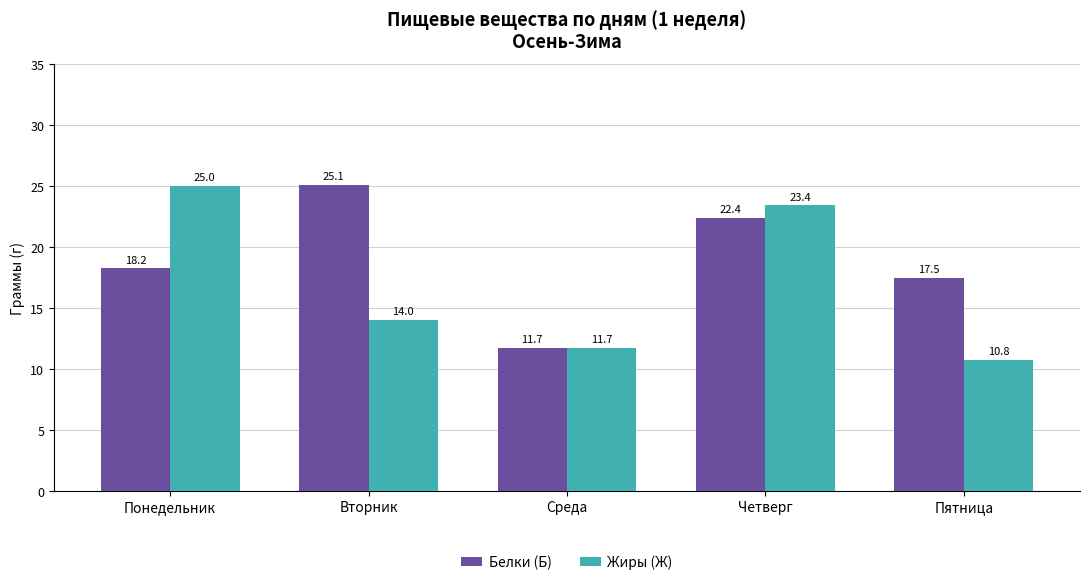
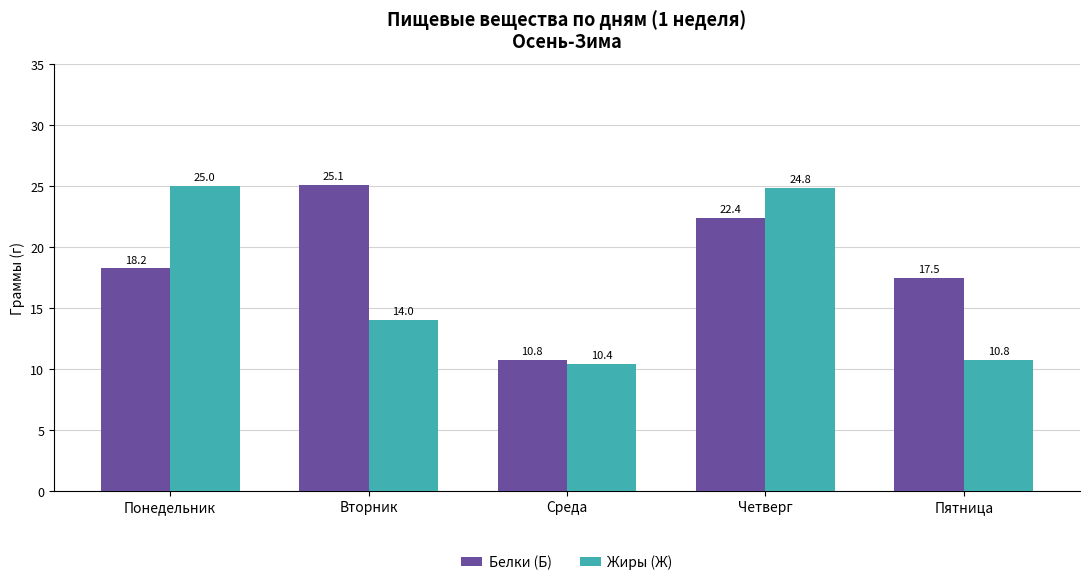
Белки (Б), Среда: 11.7 -> 10.8
Жиры (Ж), Среда: 11.7 -> 10.4
Жиры (Ж), Четверг: 23.4 -> 24.8
